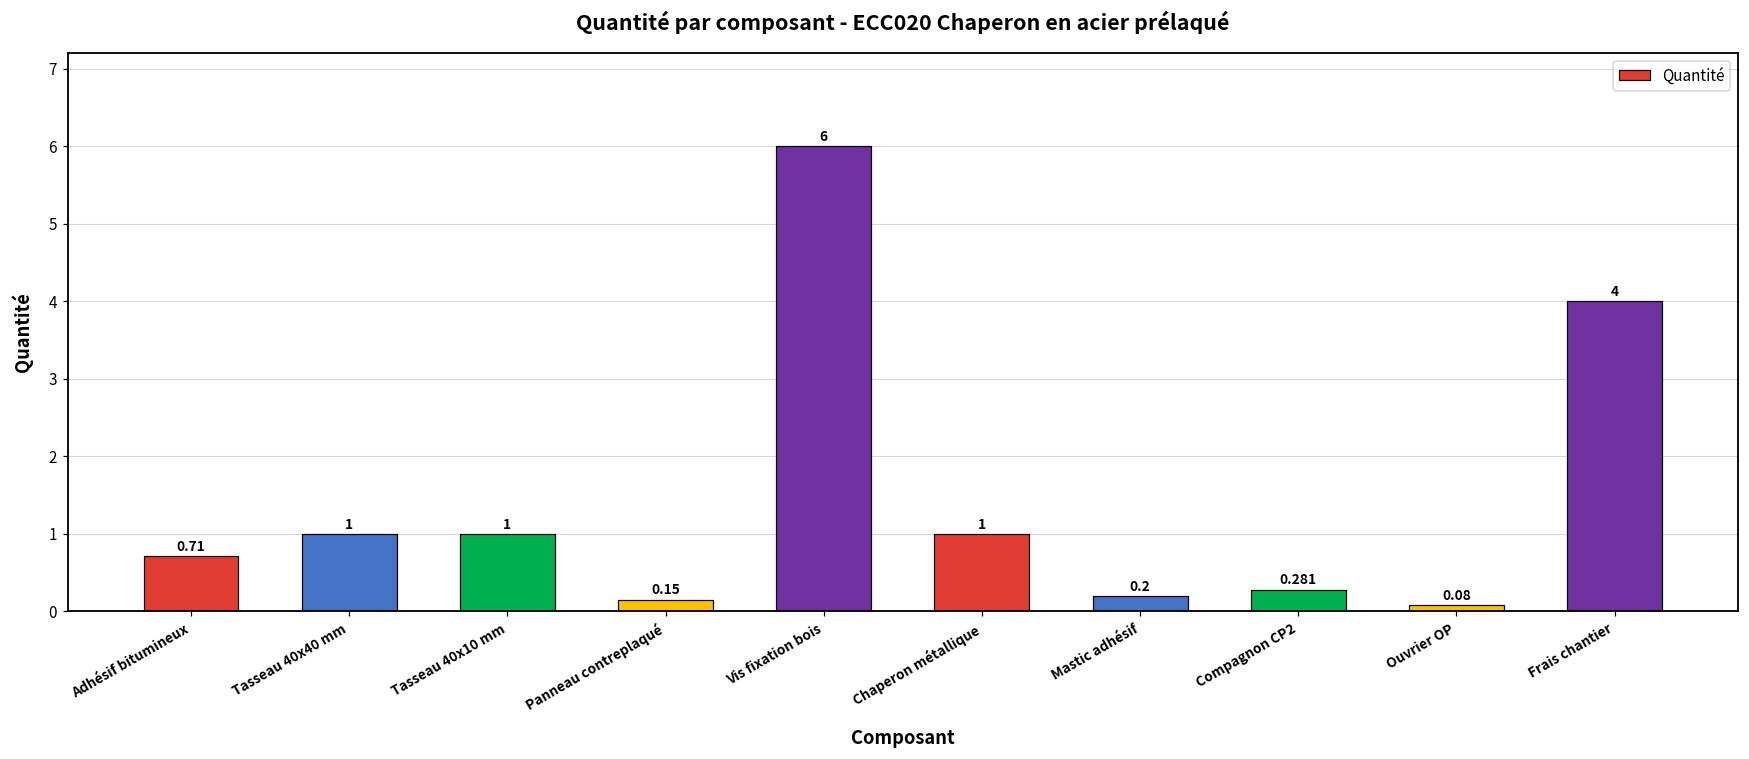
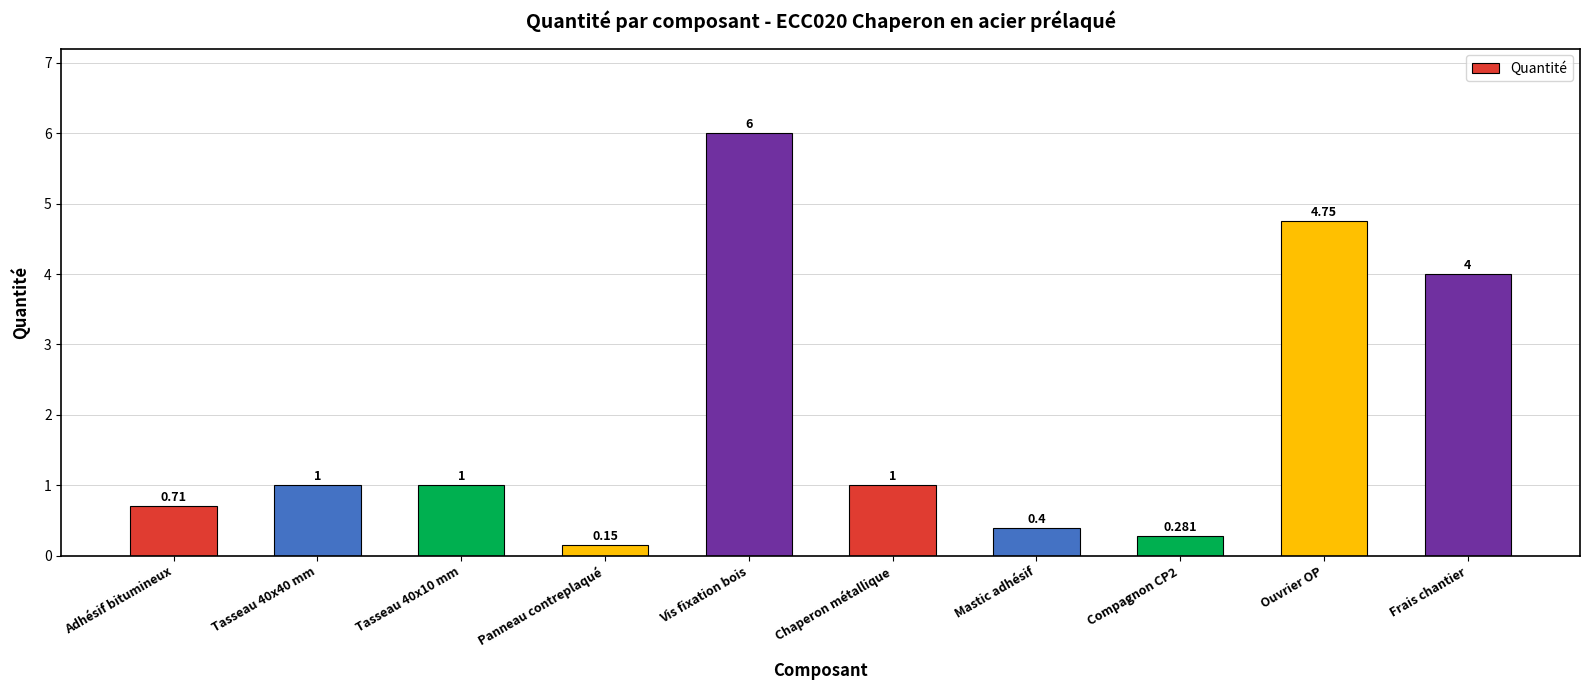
Mastic adhésif: 0.2 -> 0.4
Ouvrier OP: 0.08 -> 4.75
